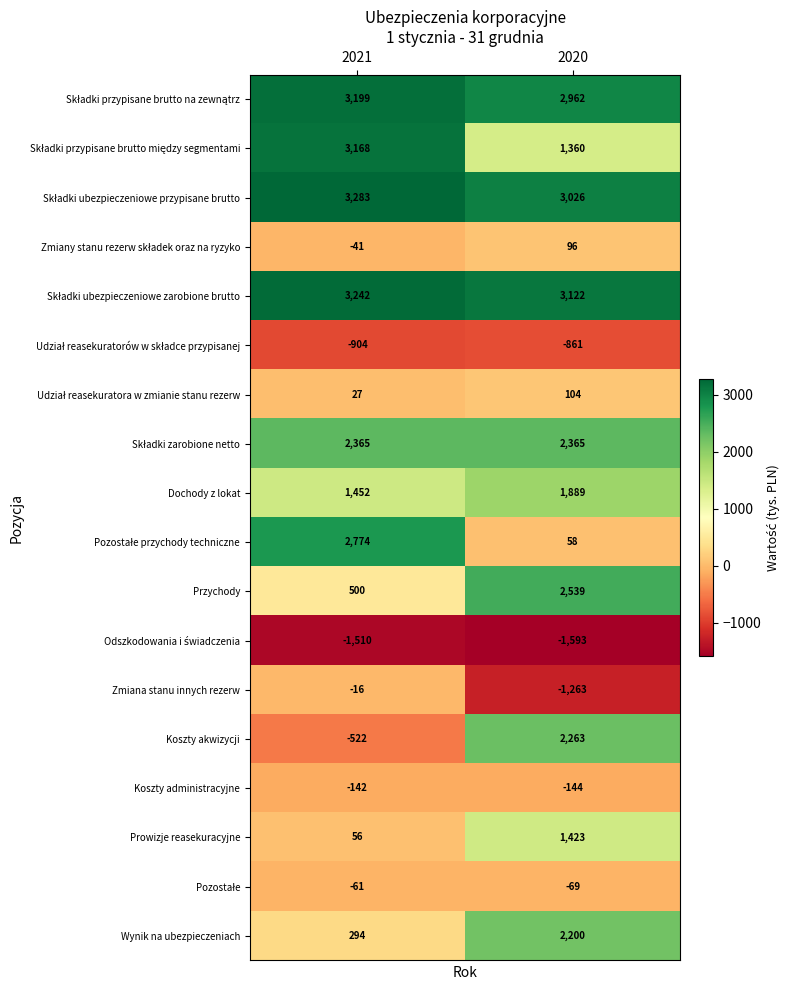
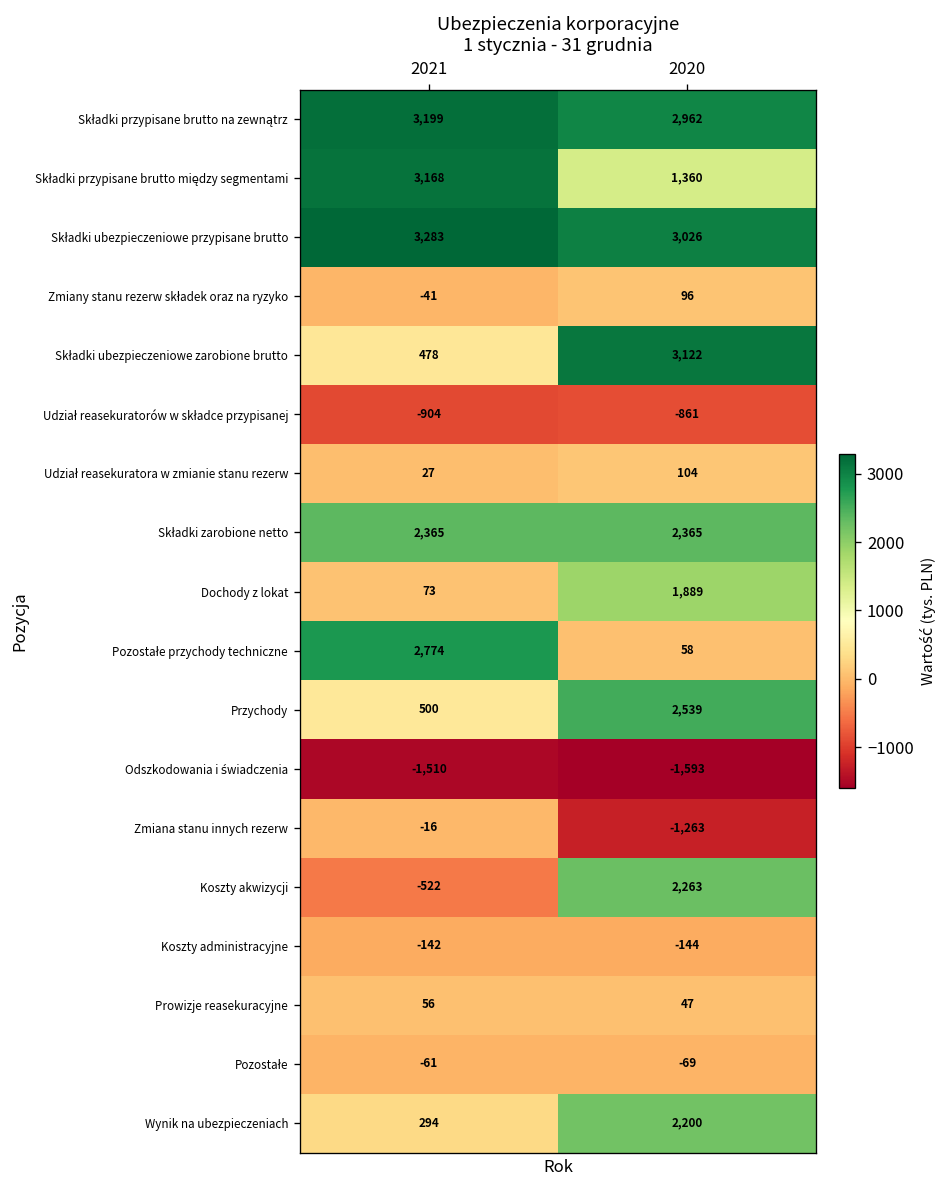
Składki ubezpieczeniowe zarobione brutto, 2021: 3,242 -> 478
Dochody z lokat, 2021: 1,452 -> 73
Prowizje reasekuracyjne, 2020: 1,423 -> 47
